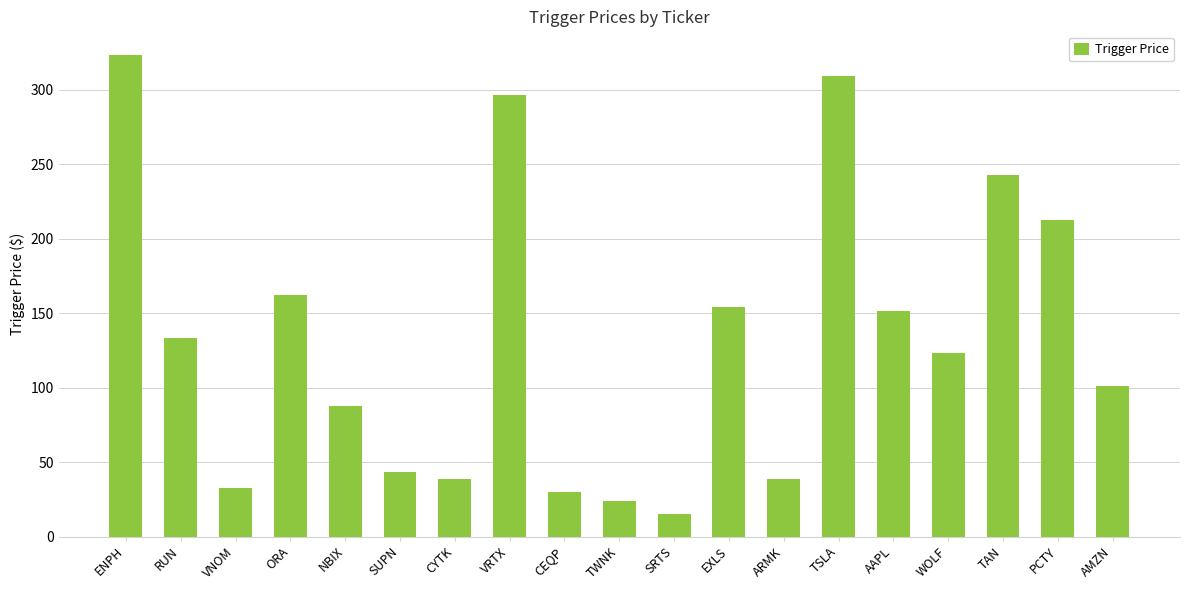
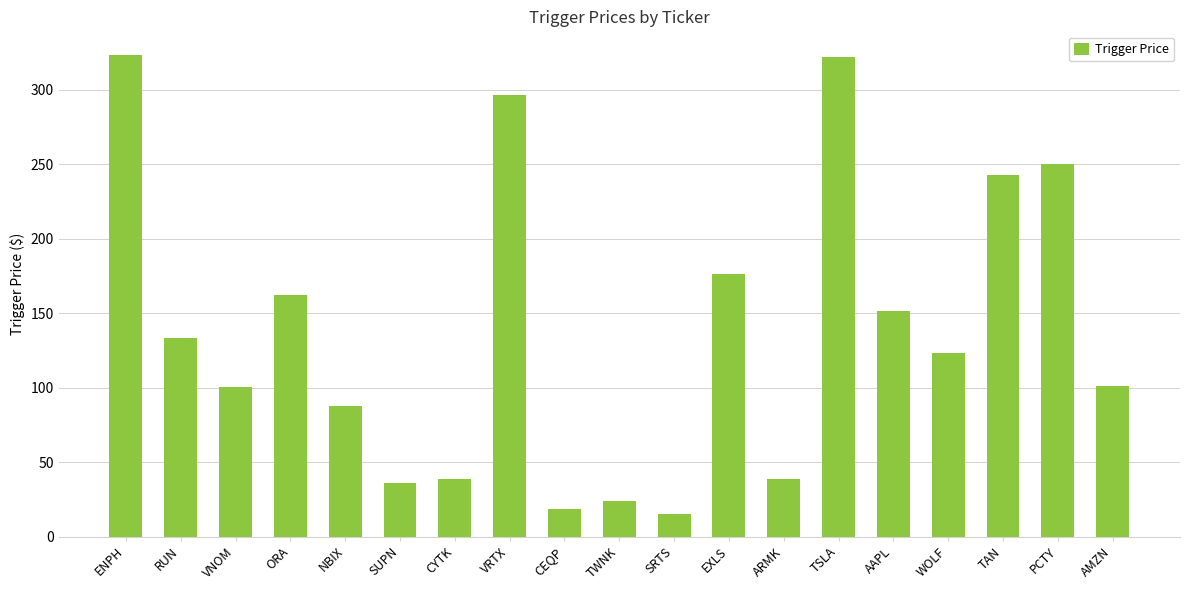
VNOM: 33 -> 100
SUPN: 43 -> 36
CEQP: 30 -> 19
EXLS: 154 -> 176
TSLA: 309 -> 322
PCTY: 212 -> 250
